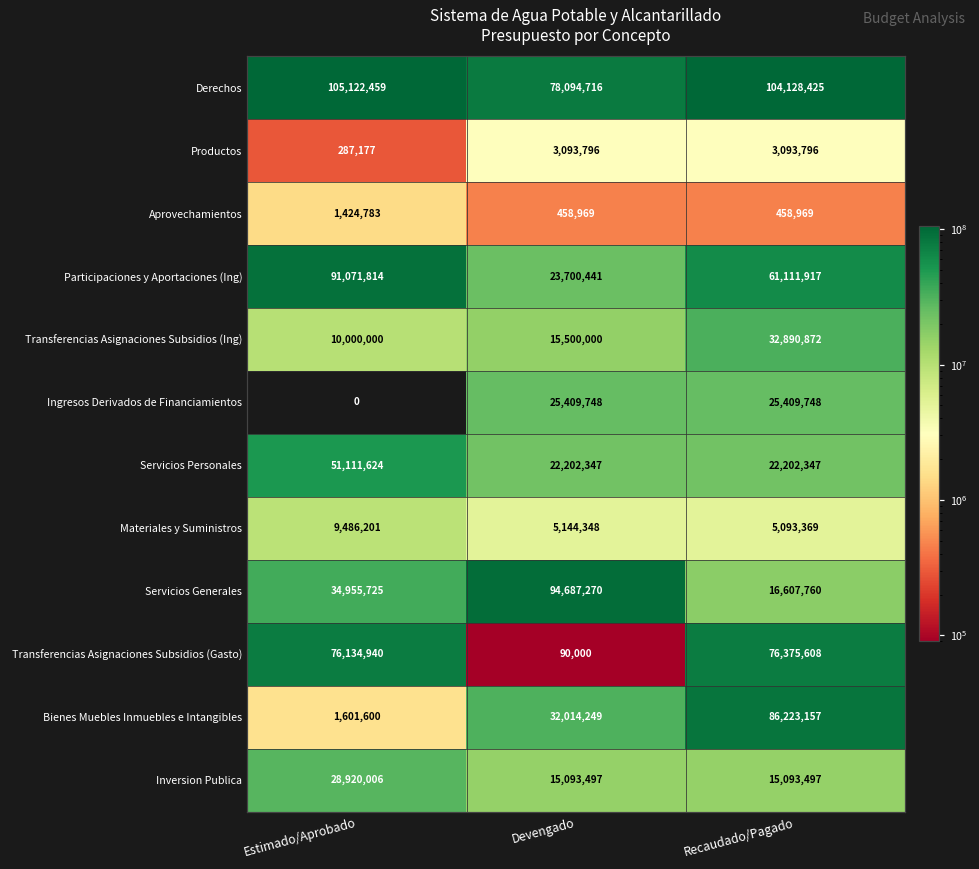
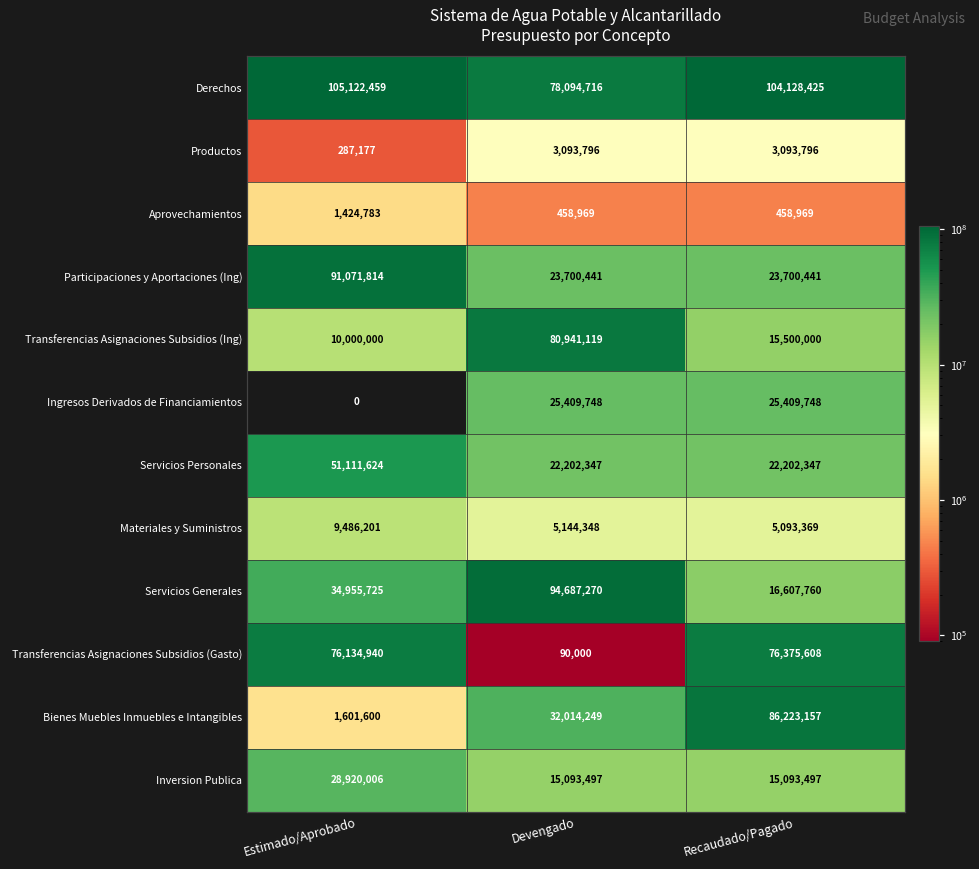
Participaciones y Aportaciones (Ing), Recaudado/Pagado: 61,111,917 -> 23,700,441
Transferencias Asignaciones Subsidios (Ing), Devengado: 15,500,000 -> 80,941,119
Transferencias Asignaciones Subsidios (Ing), Recaudado/Pagado: 32,890,872 -> 15,500,000
